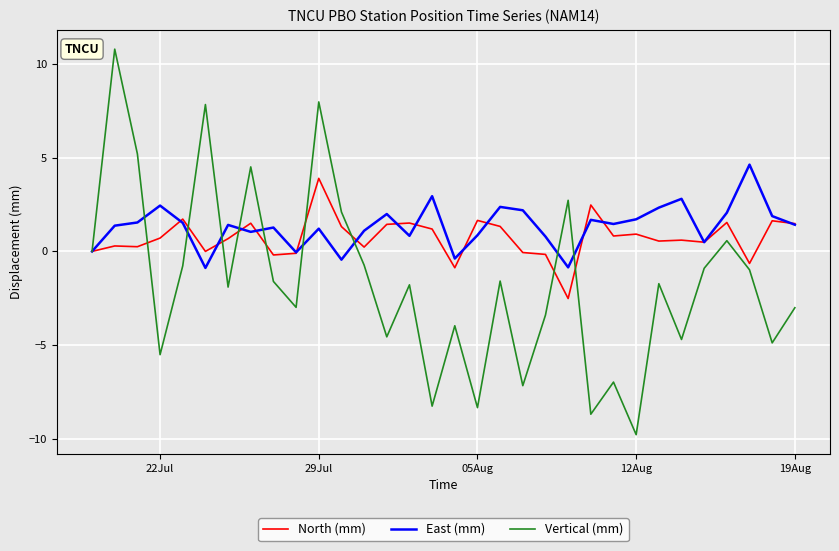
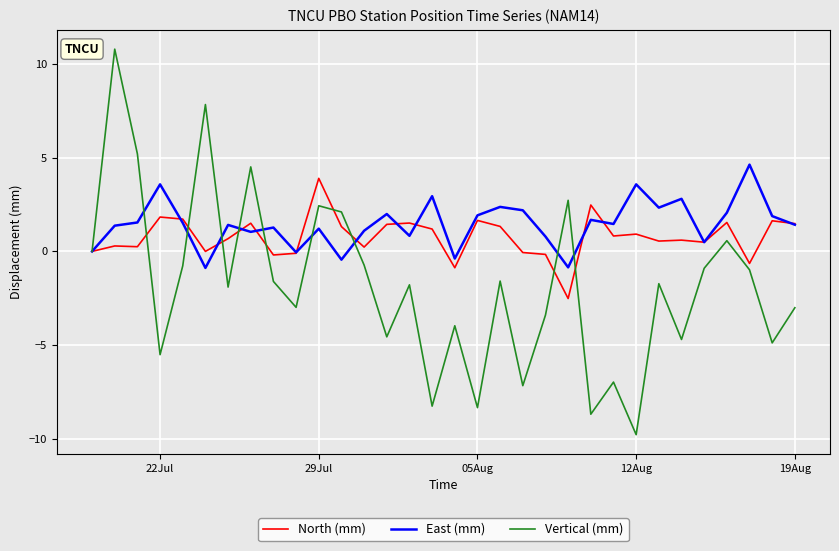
North (mm), 22Jul: 0.7 -> 1.8
East (mm), 22Jul: 2.4 -> 3.6
Vertical (mm), 29Jul: 8.0 -> 2.4
East (mm), 05Aug: 0.9 -> 1.9
East (mm), 12Aug: 1.7 -> 3.6
